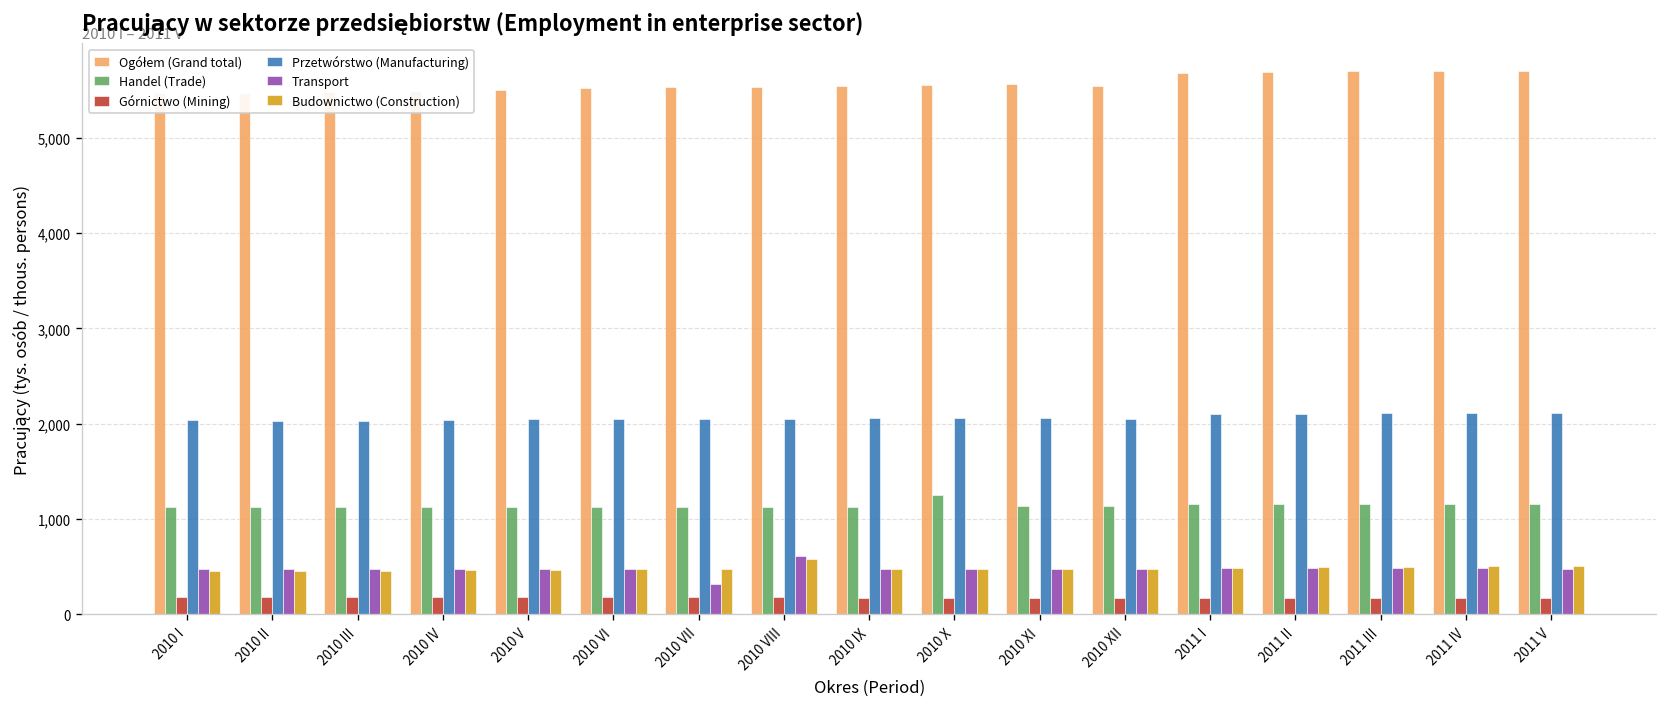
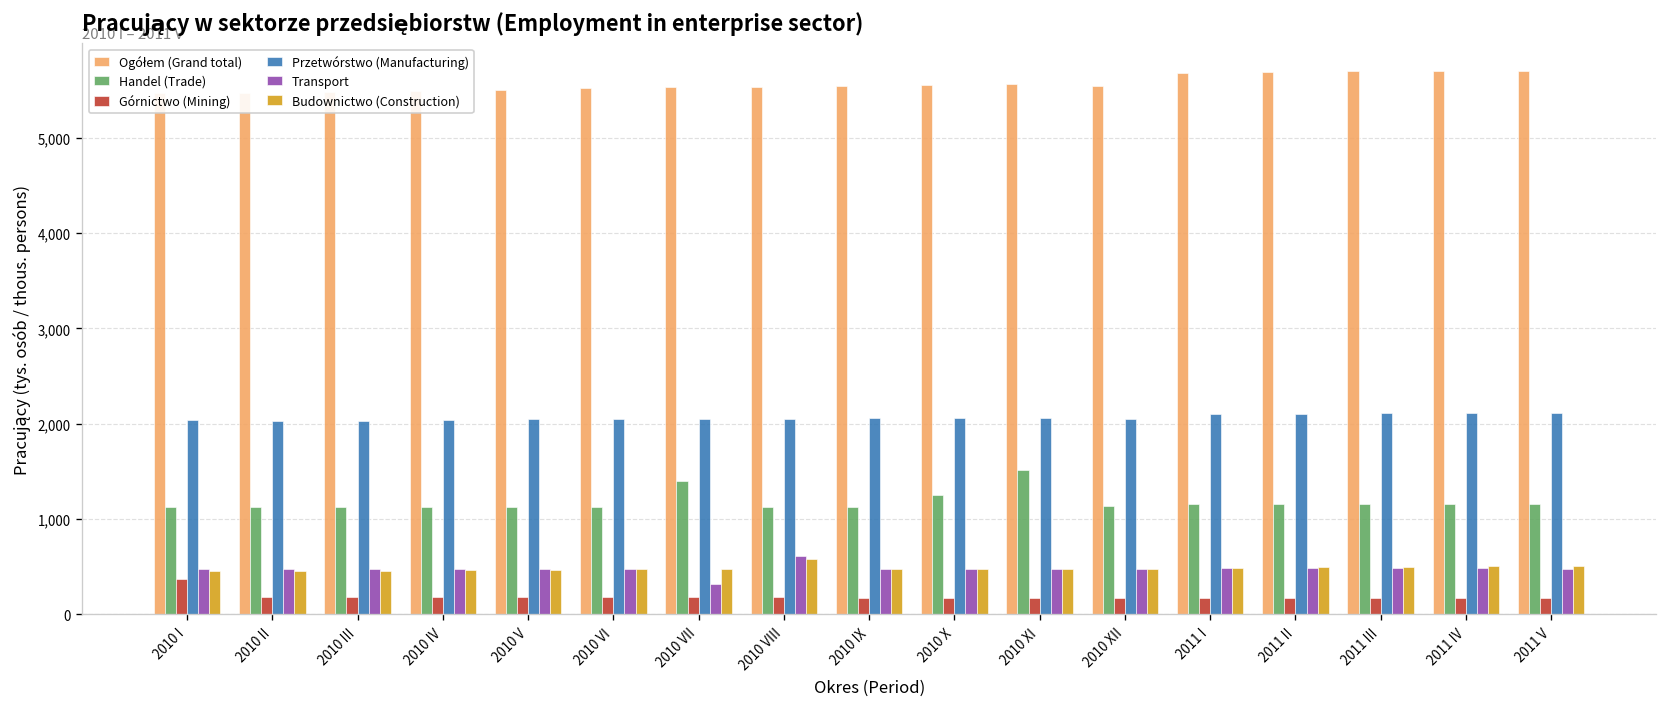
Górnictwo (Mining), 2010 I: 200 -> 400
Handel (Trade), 2010 VII: 1,100 -> 1,400
Handel (Trade), 2010 XI: 1,100 -> 1,500
